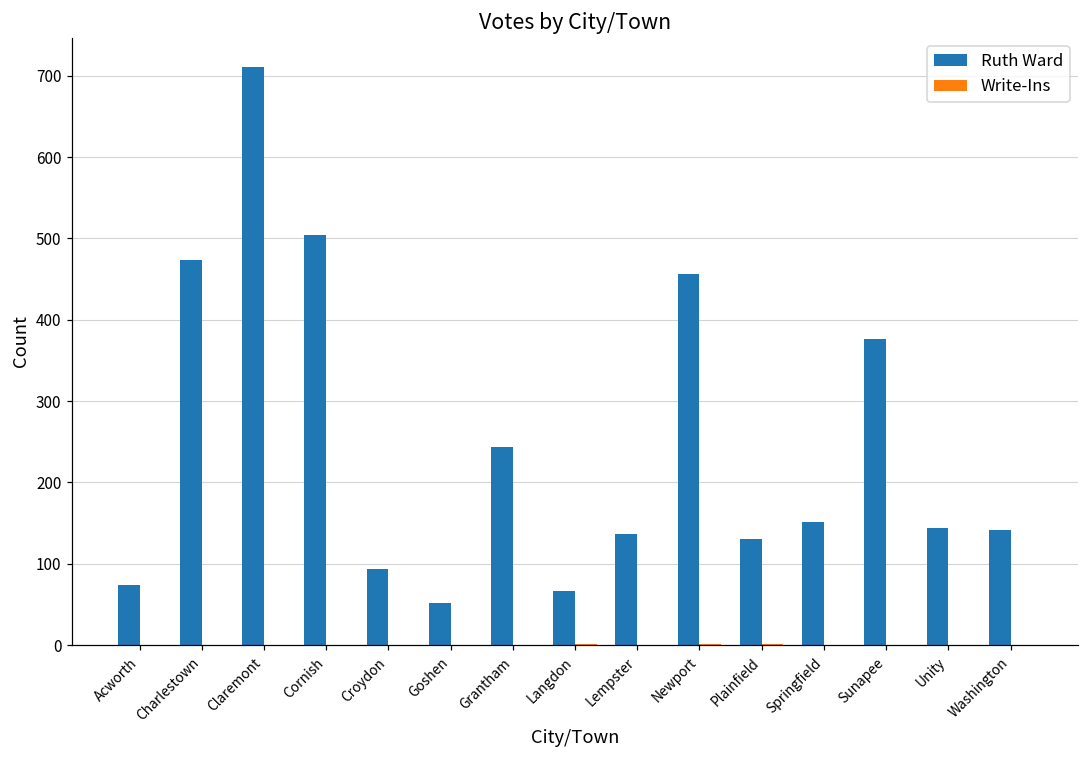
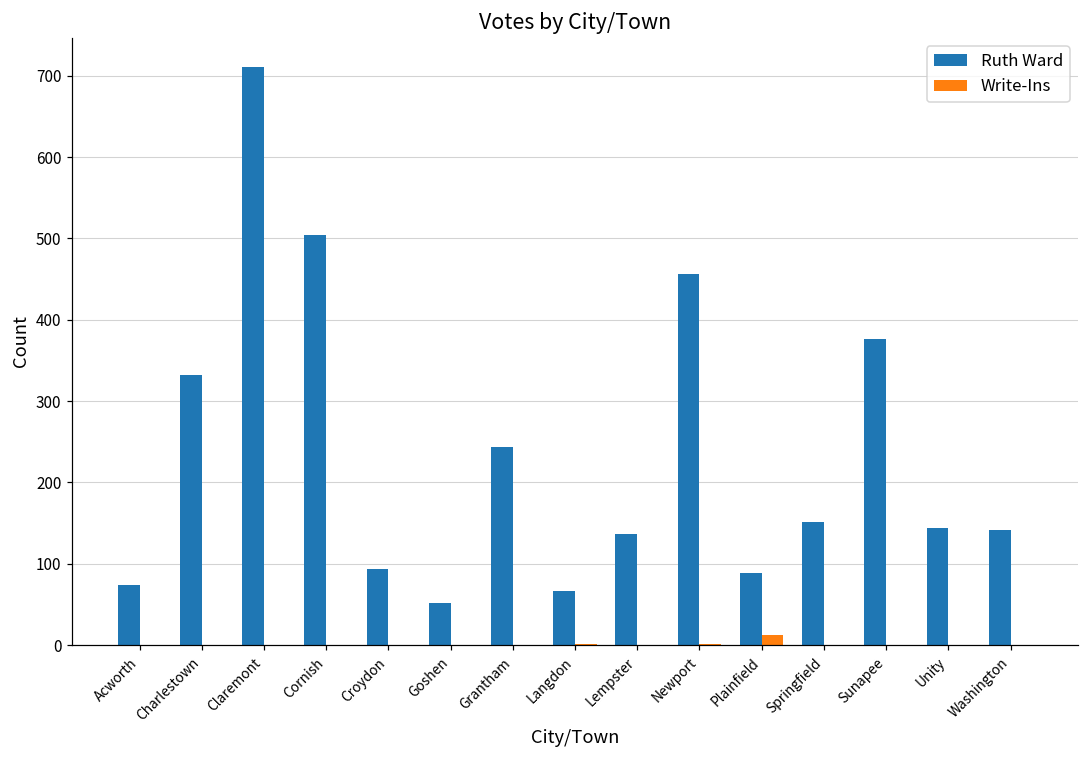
Ruth Ward, Charlestown: 470 -> 330
Ruth Ward, Plainfield: 130 -> 90
Write-Ins, Plainfield: 0 -> 10
